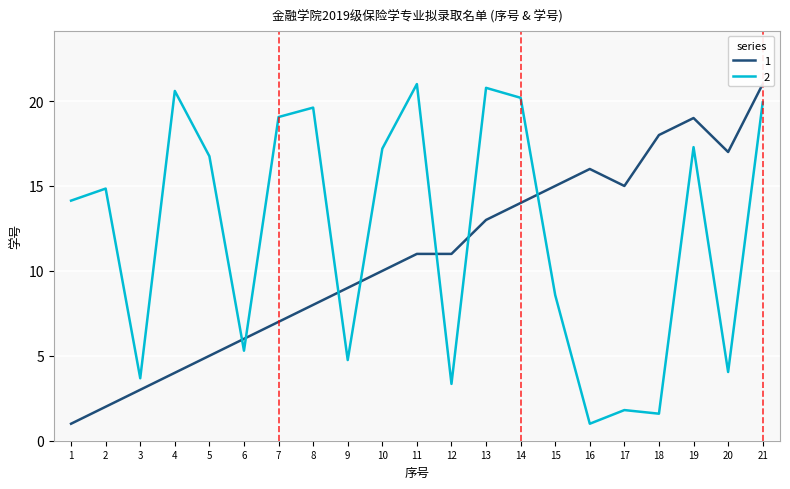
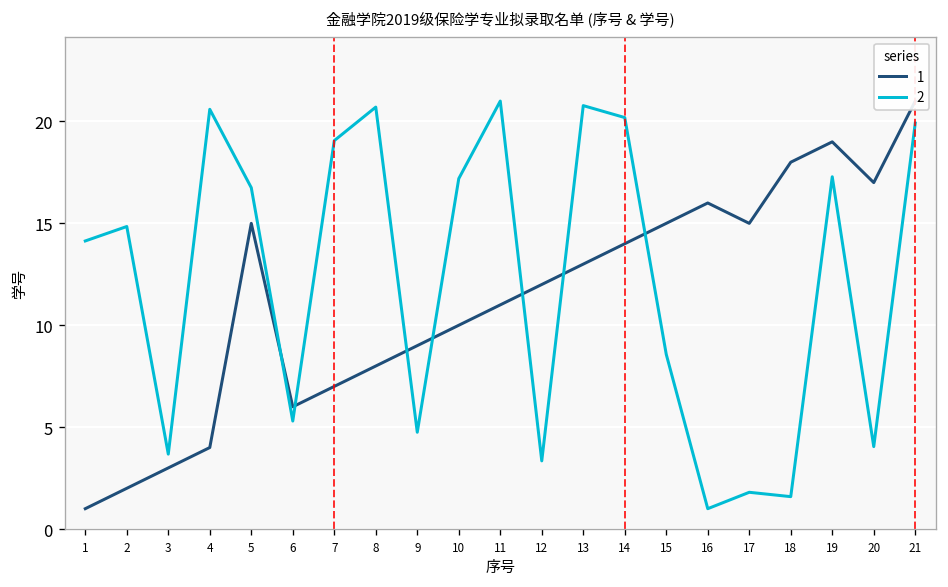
1, 5: 5 -> 15
2, 8: 19.6 -> 20.7
1, 12: 11 -> 12
